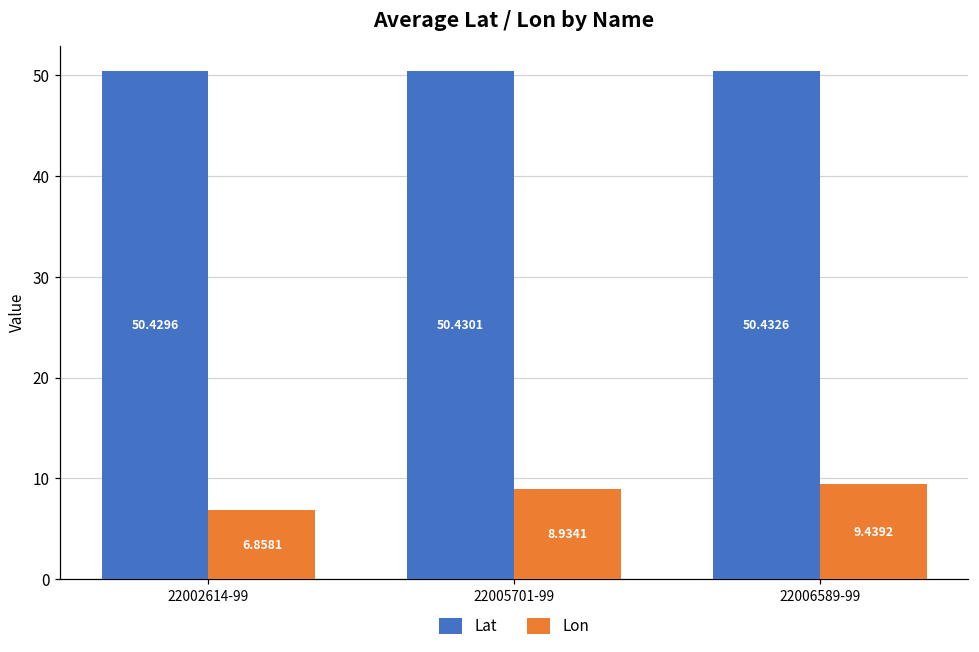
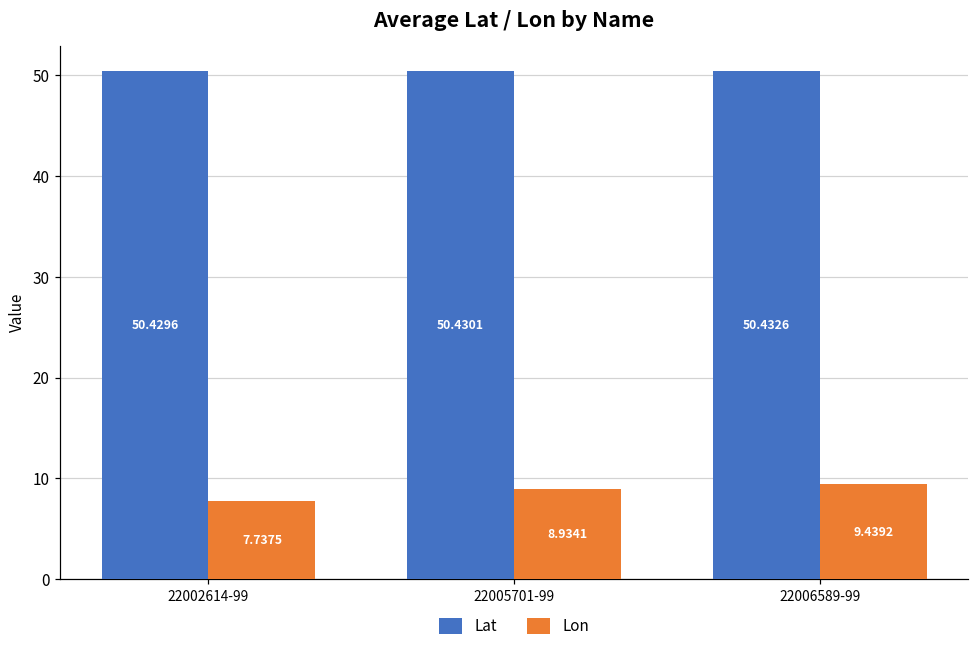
Lon, 22002614-99: 6.8581 -> 7.7375
